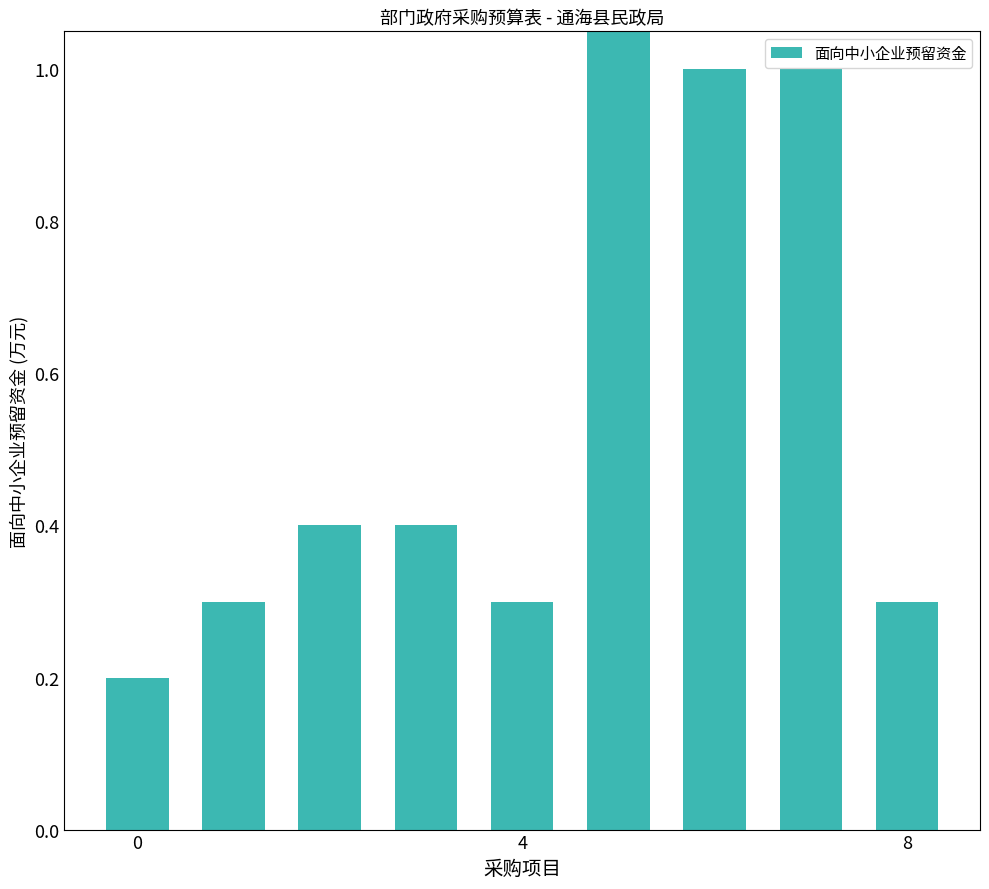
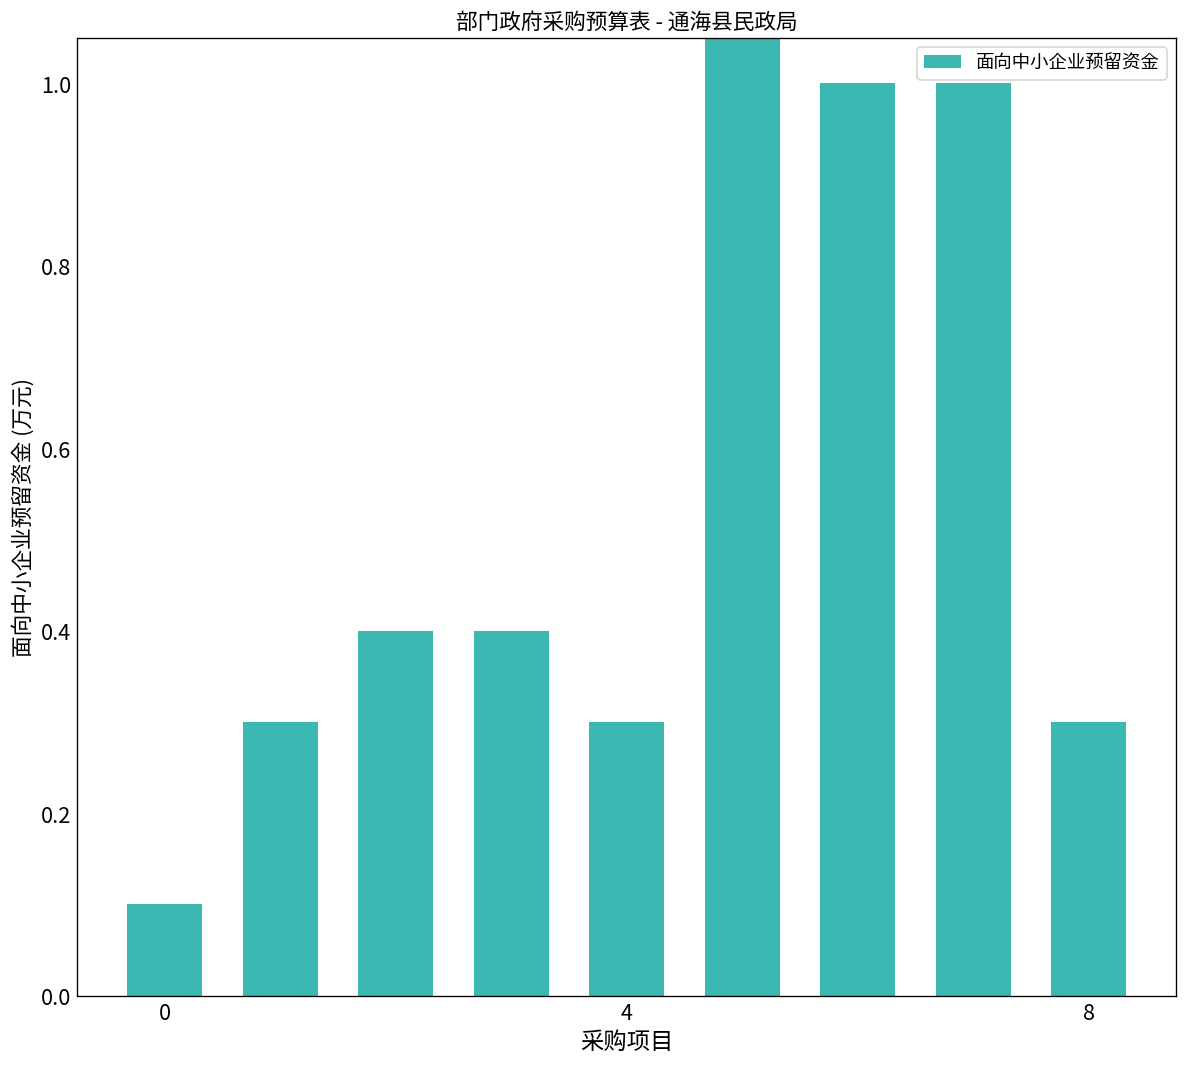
0: 0.2 -> 0.1
